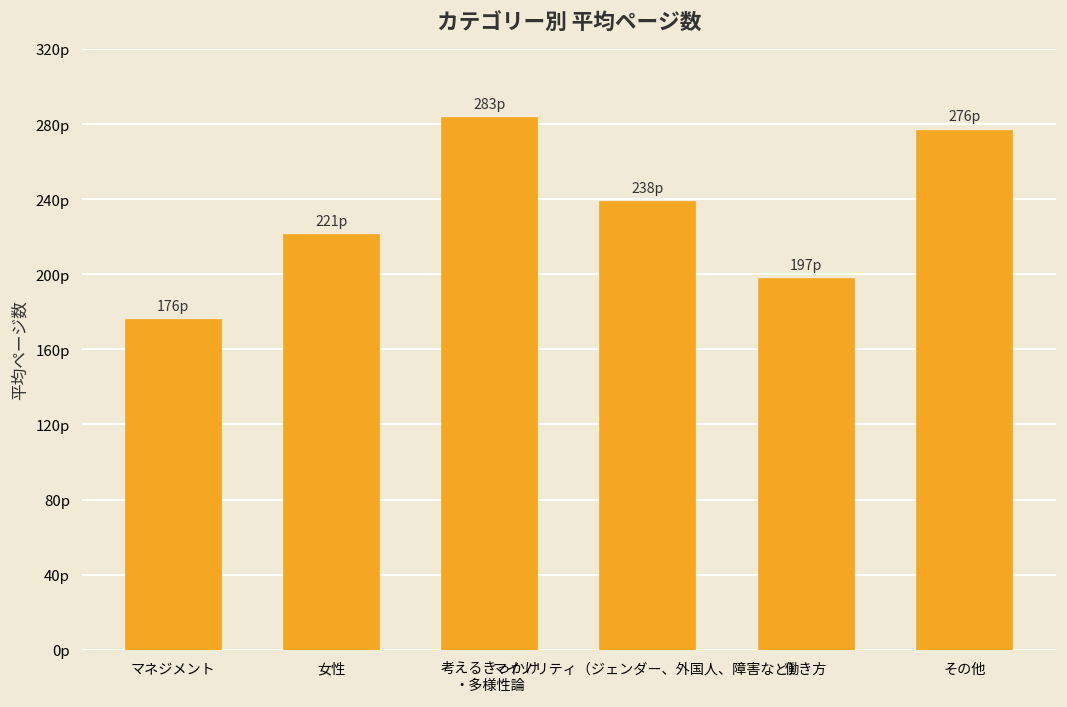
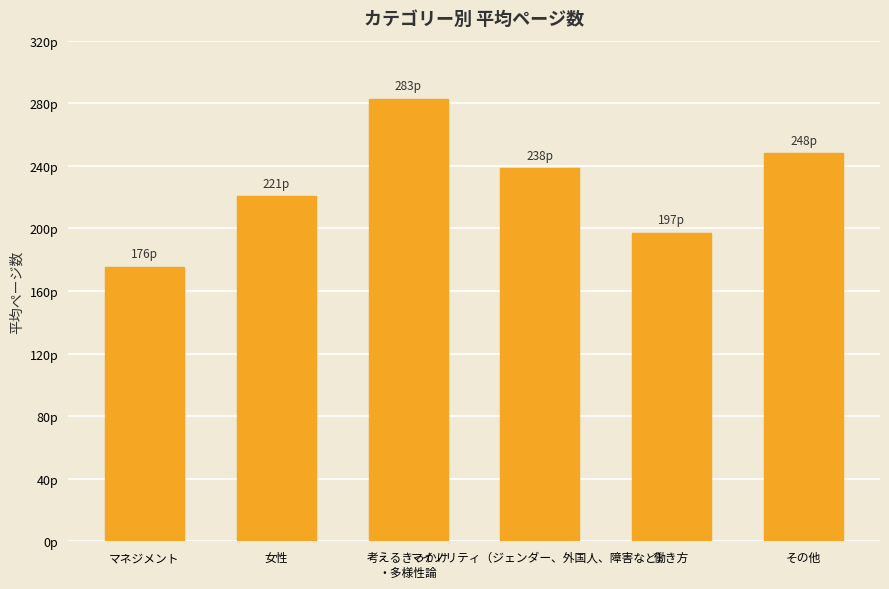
その他: 276p -> 248p
